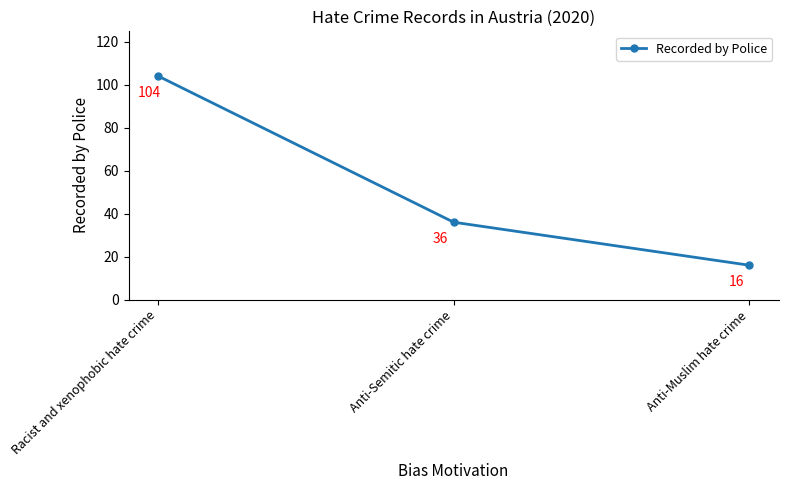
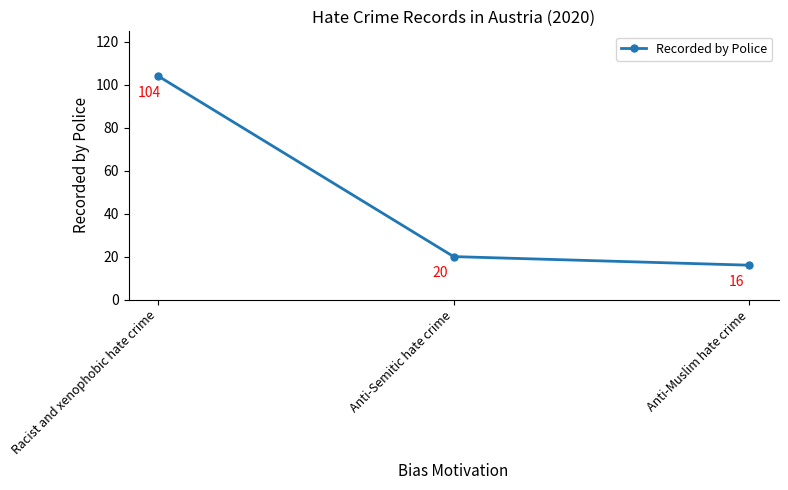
Anti-Semitic hate crime: 36 -> 20
